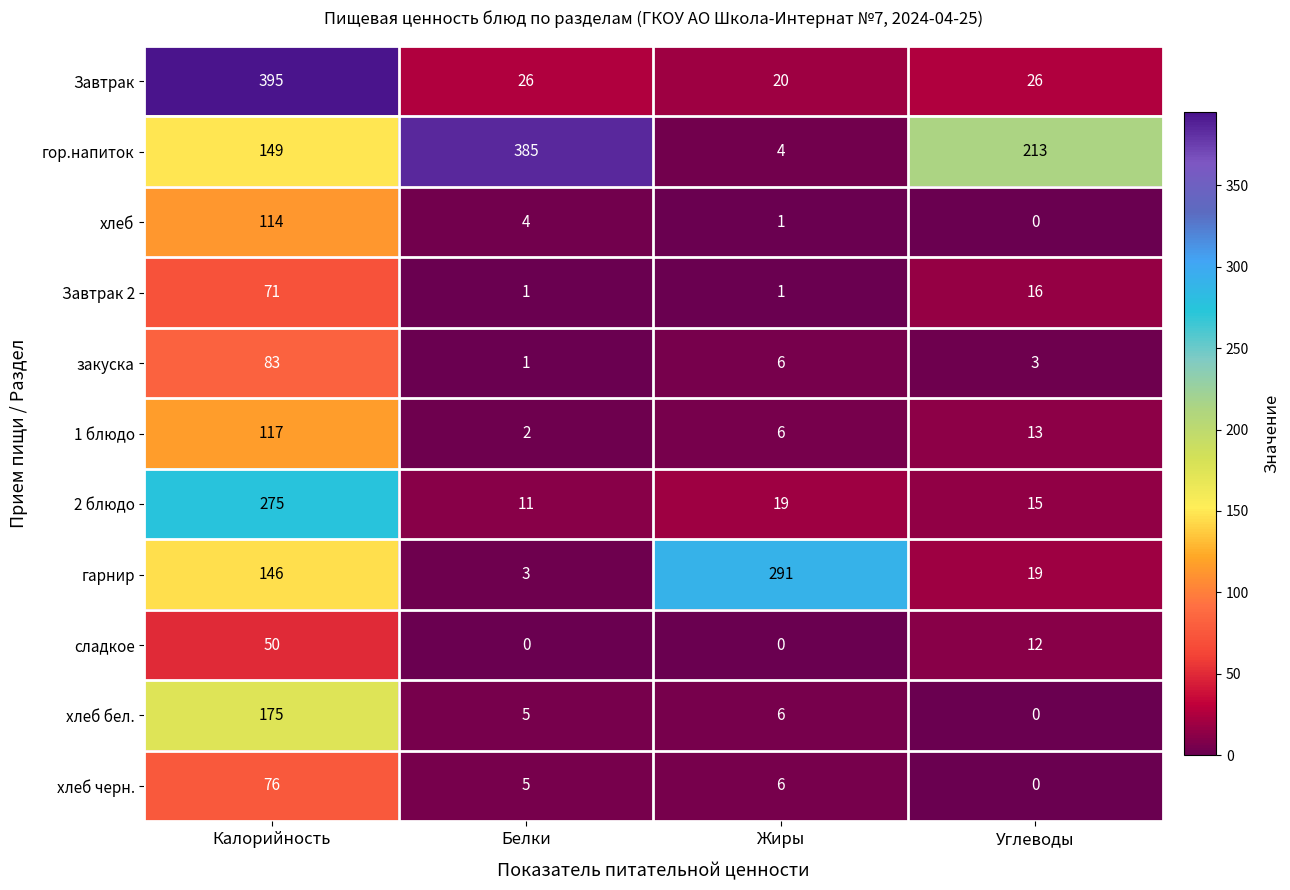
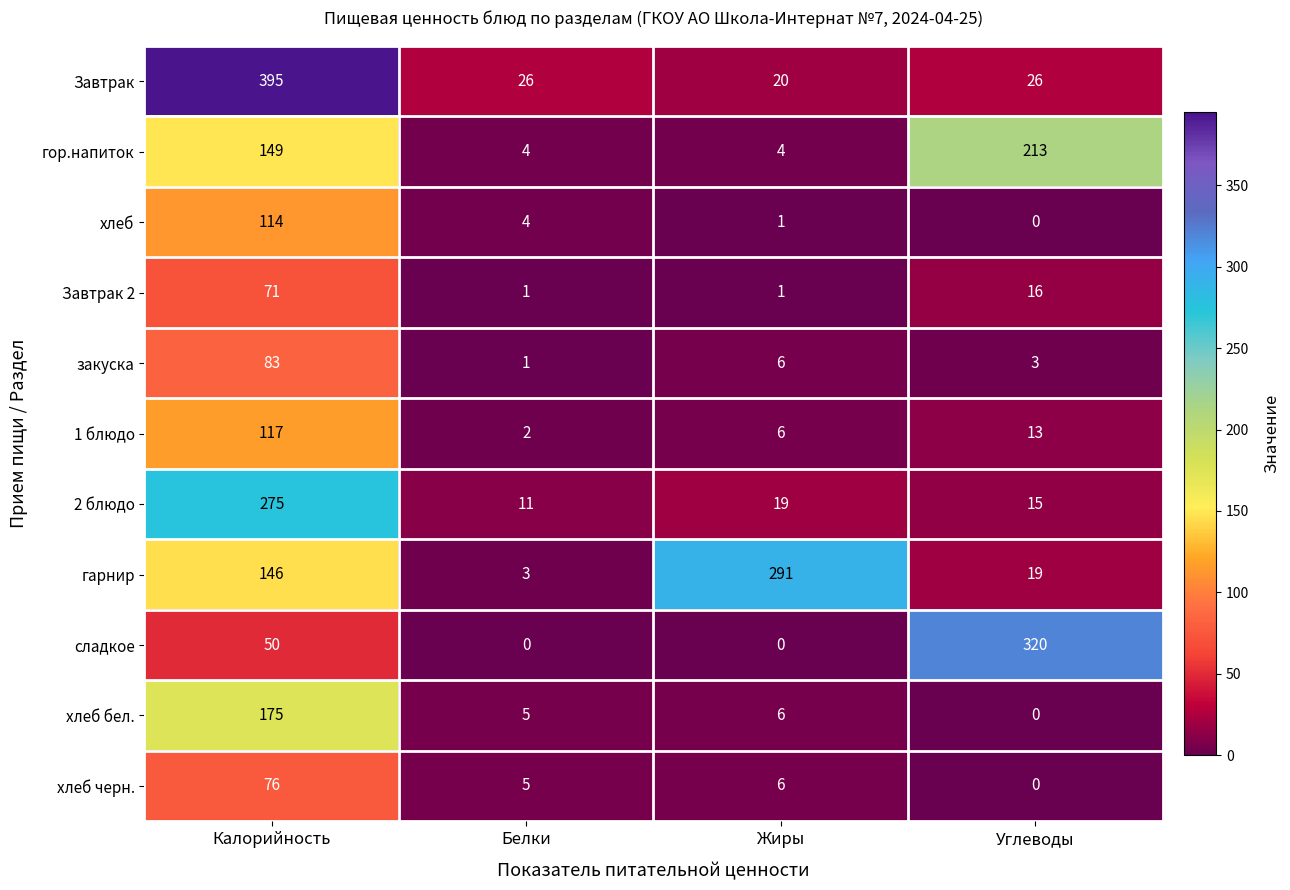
гор.напиток, Белки: 385 -> 4
сладкое, Углеводы: 12 -> 320
